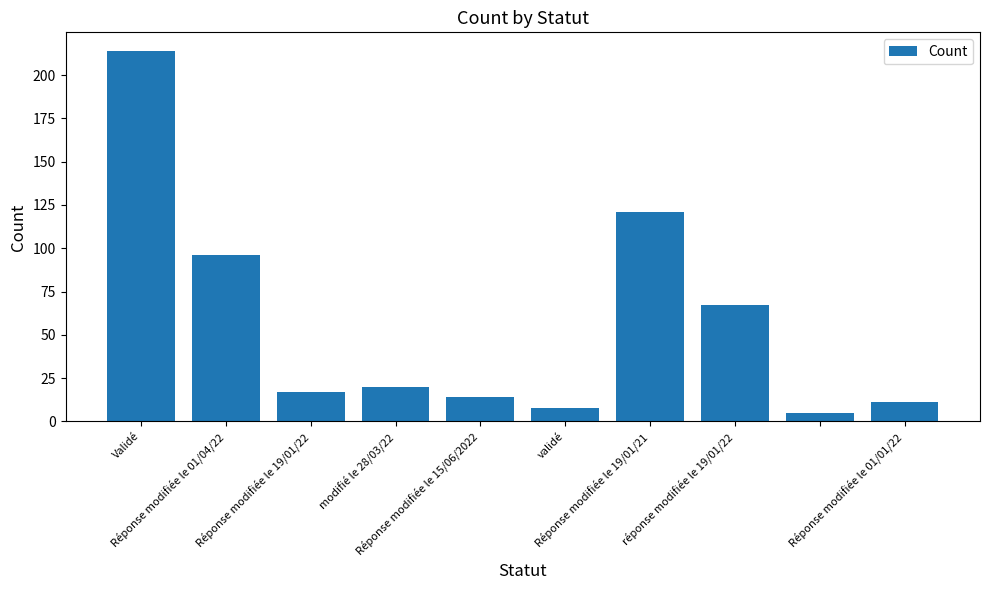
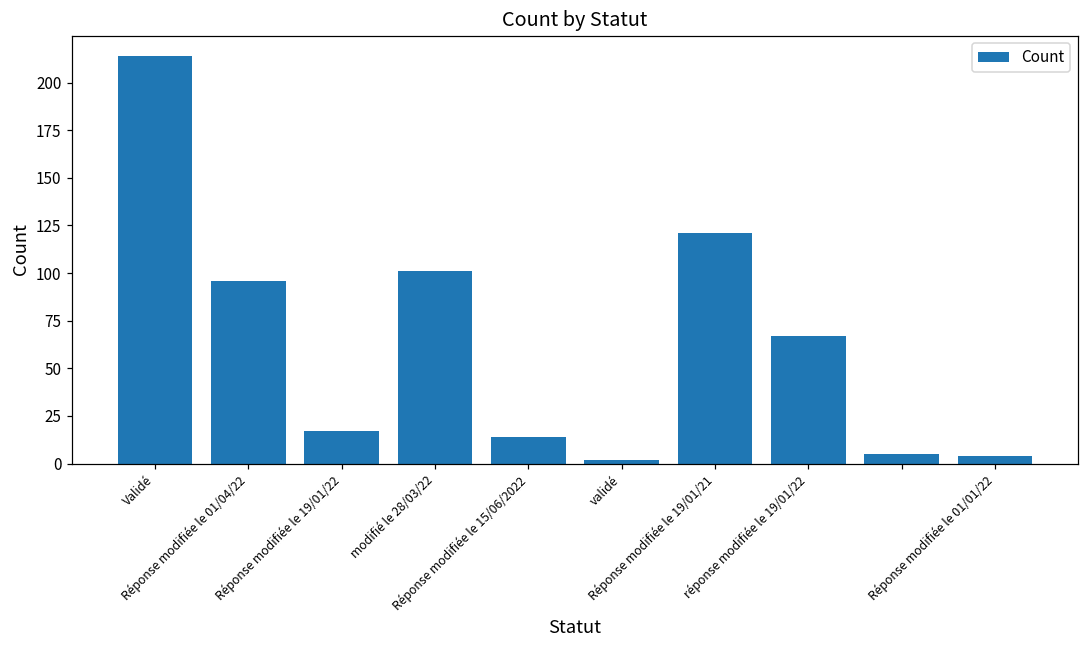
modifié le 28/03/22: 20 -> 101
validé: 8 -> 2
Réponse modifiée le 01/01/22: 11 -> 4
